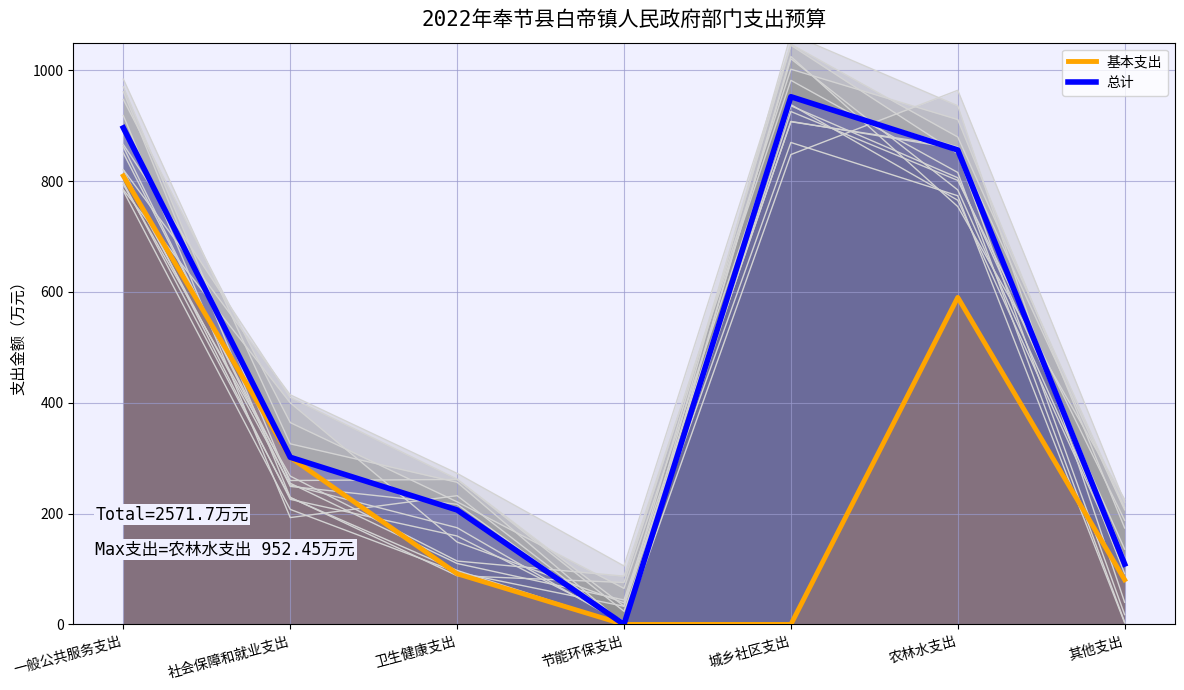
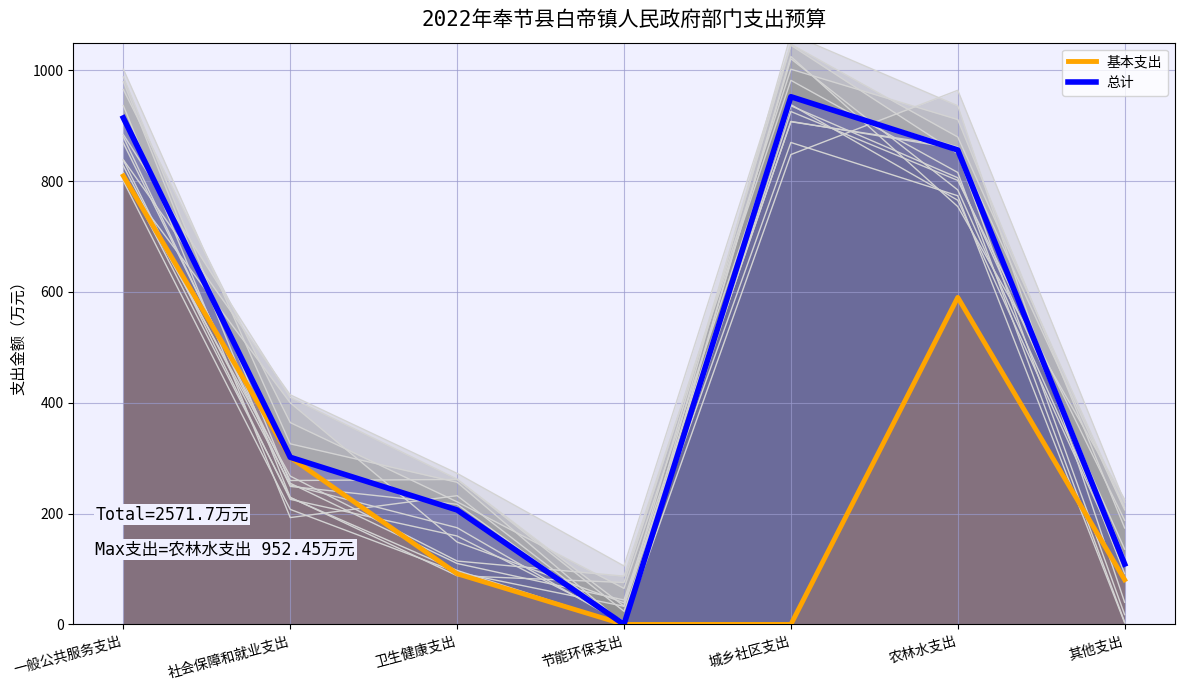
总计, 一般公共服务支出: 900 -> 910
